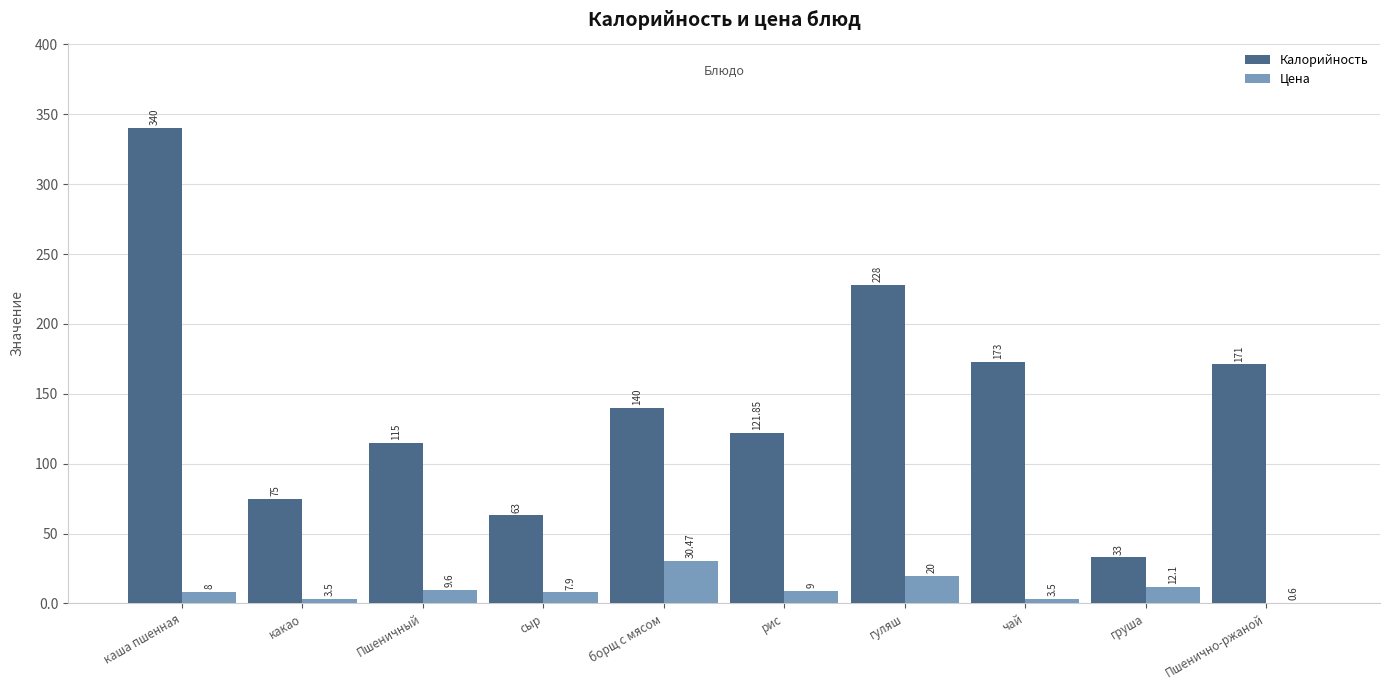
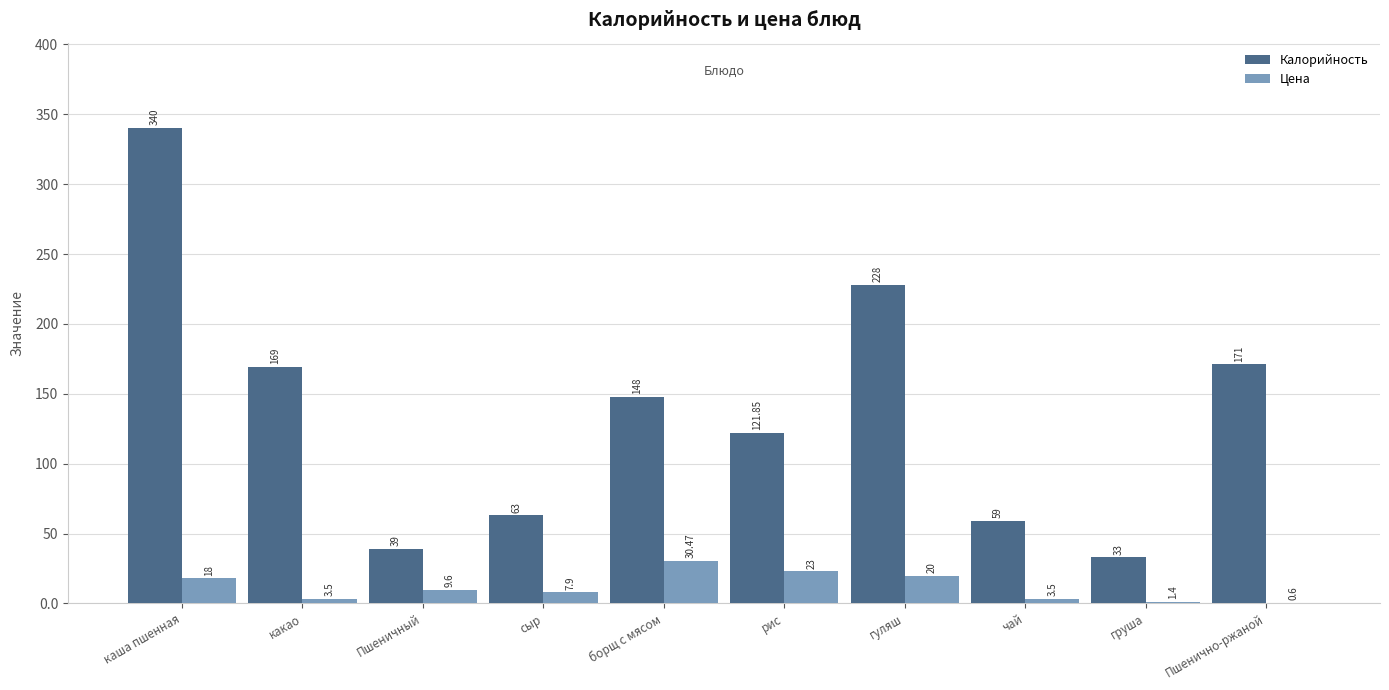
Цена, каша пшенная: 8 -> 18
Калорийность, какао: 75 -> 169
Калорийность, Пшеничный: 115 -> 39
Калорийность, борщ с мясом: 140 -> 148
Цена, рис: 9 -> 23
Калорийность, чай: 173 -> 59
Цена, груша: 12.1 -> 1.4
